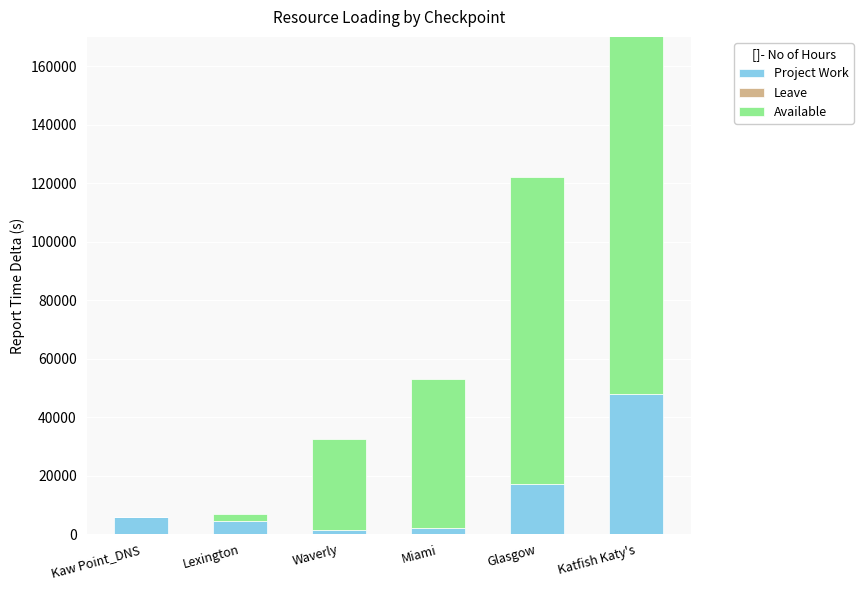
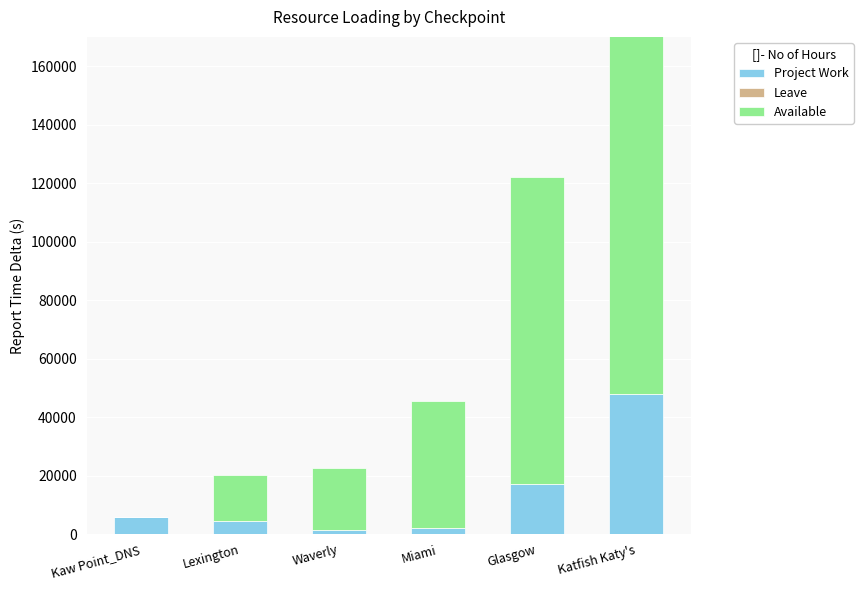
Available, Lexington: 3000 -> 16000
Available, Waverly: 31000 -> 21000
Available, Miami: 51000 -> 43000
